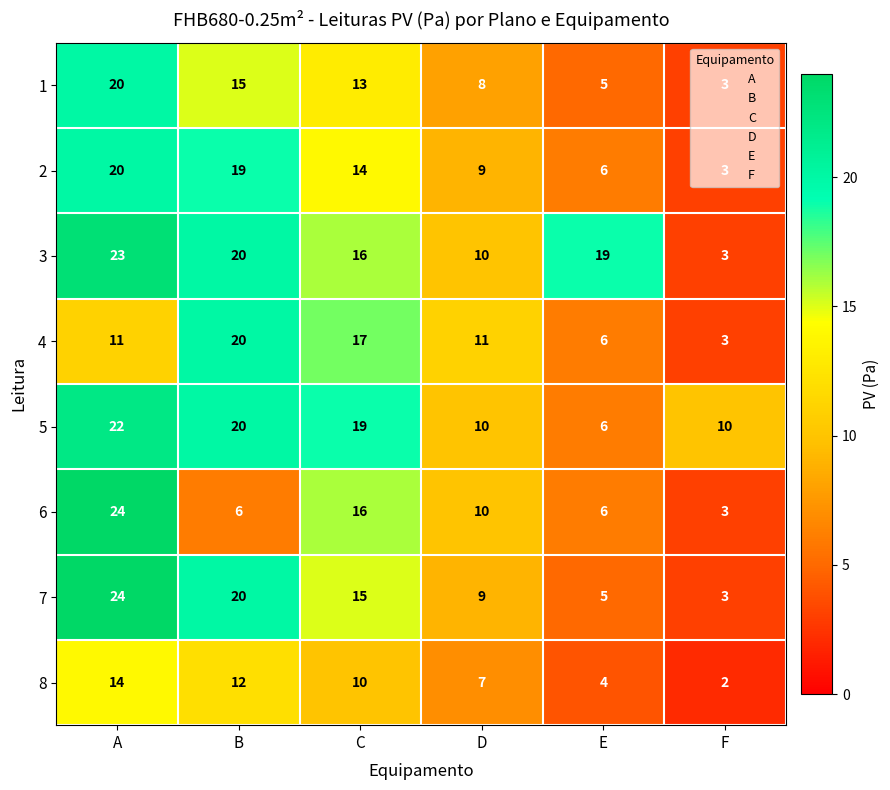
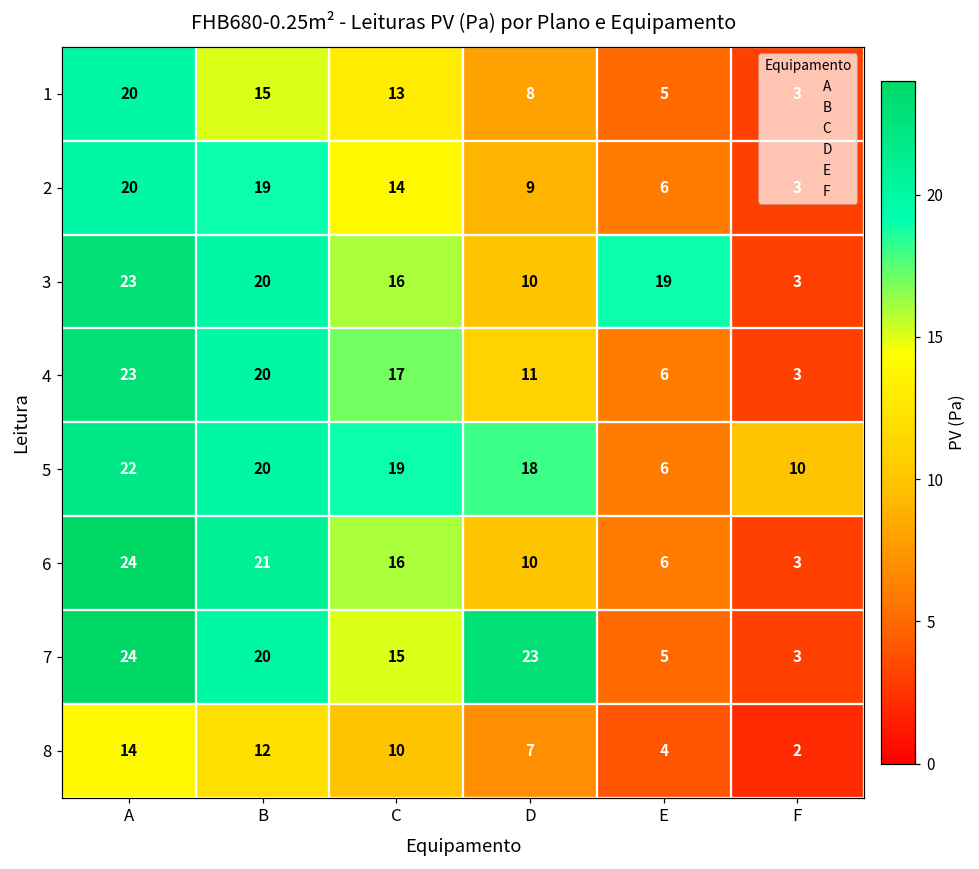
4, A: 11 -> 23
5, D: 10 -> 18
6, B: 6 -> 21
7, D: 9 -> 23
